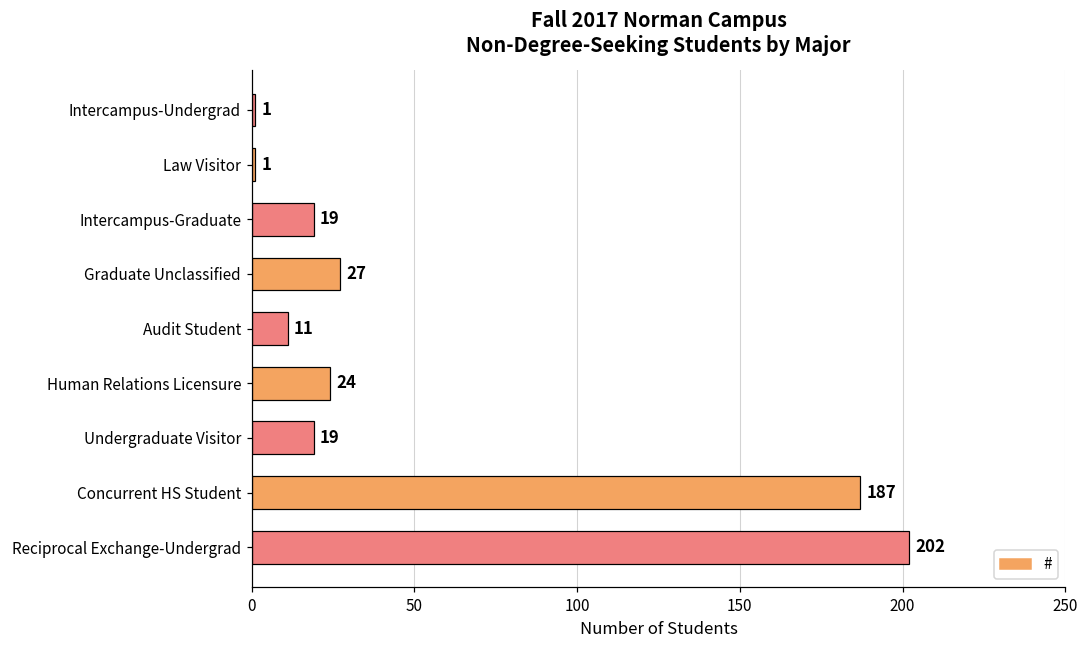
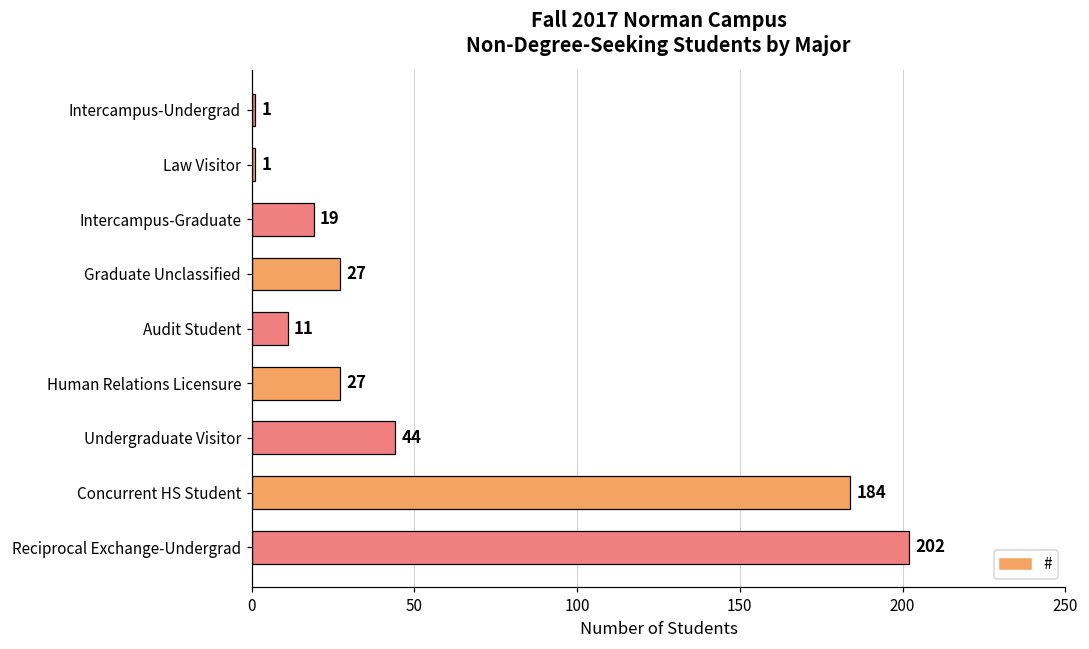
Human Relations Licensure: 24 -> 27
Undergraduate Visitor: 19 -> 44
Concurrent HS Student: 187 -> 184
